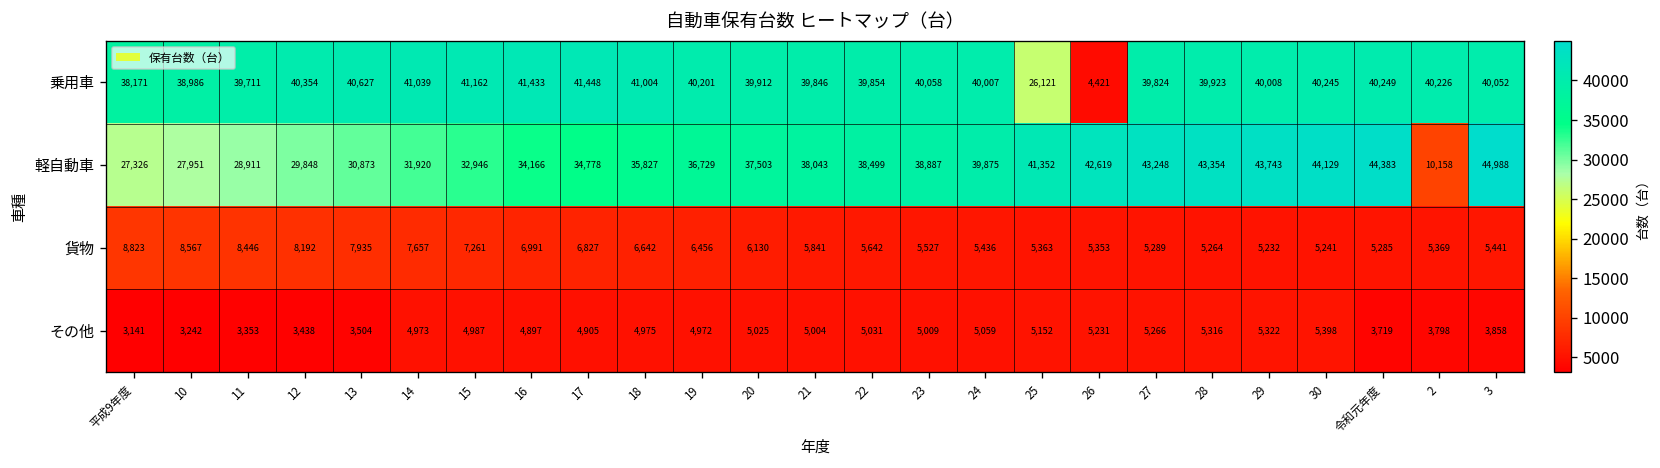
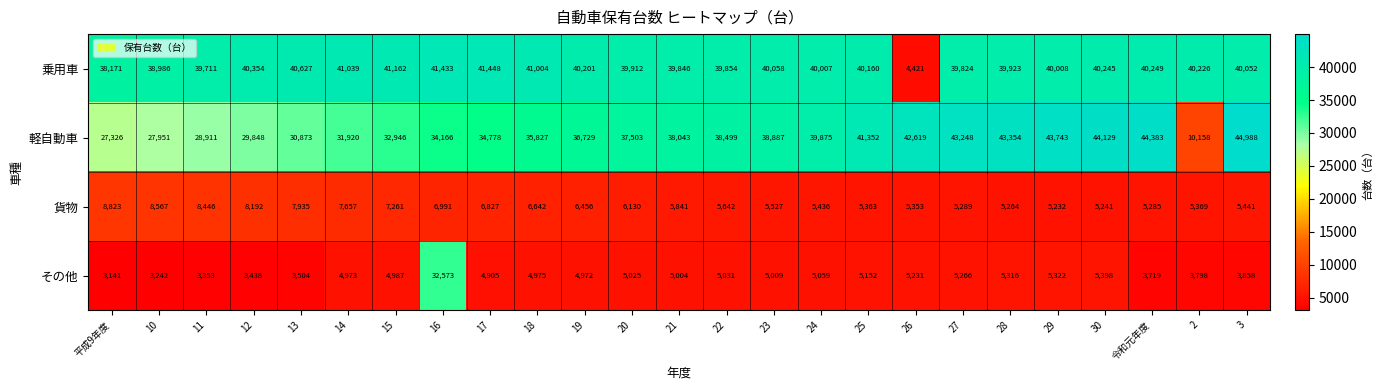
乗用車, 25: 26,121 -> 40,160
その他, 16: 4,897 -> 32,573
